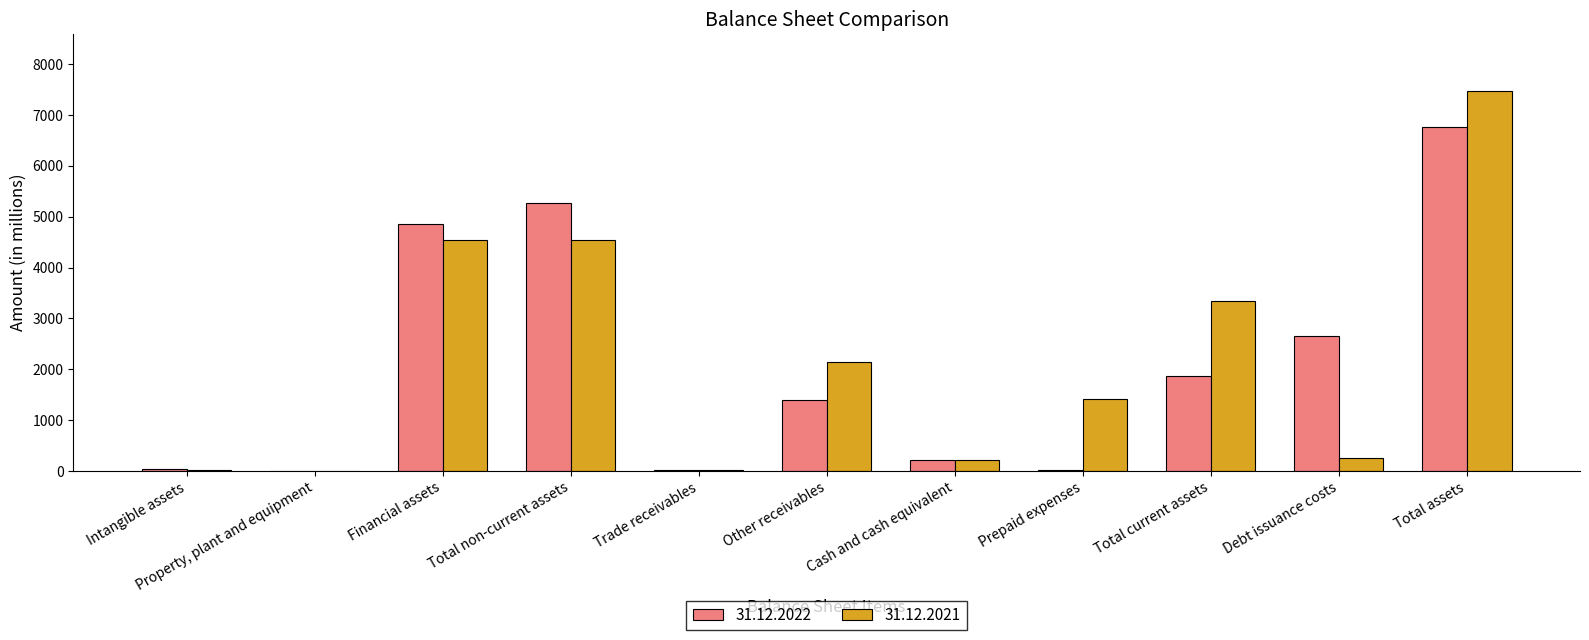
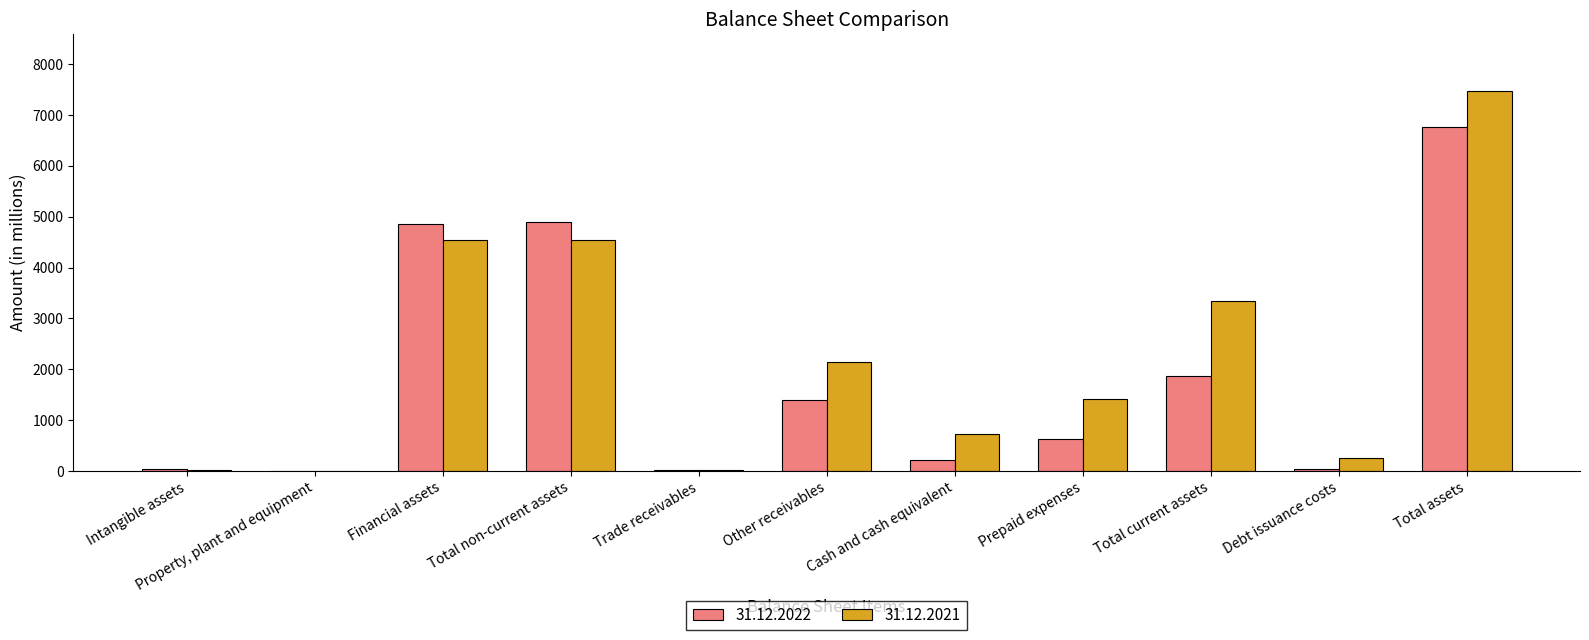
31.12.2022, Total non-current assets: 5300 -> 4900
31.12.2021, Cash and cash equivalent: 200 -> 700
31.12.2022, Prepaid expenses: 0 -> 600
31.12.2022, Debt issuance costs: 2700 -> 0
